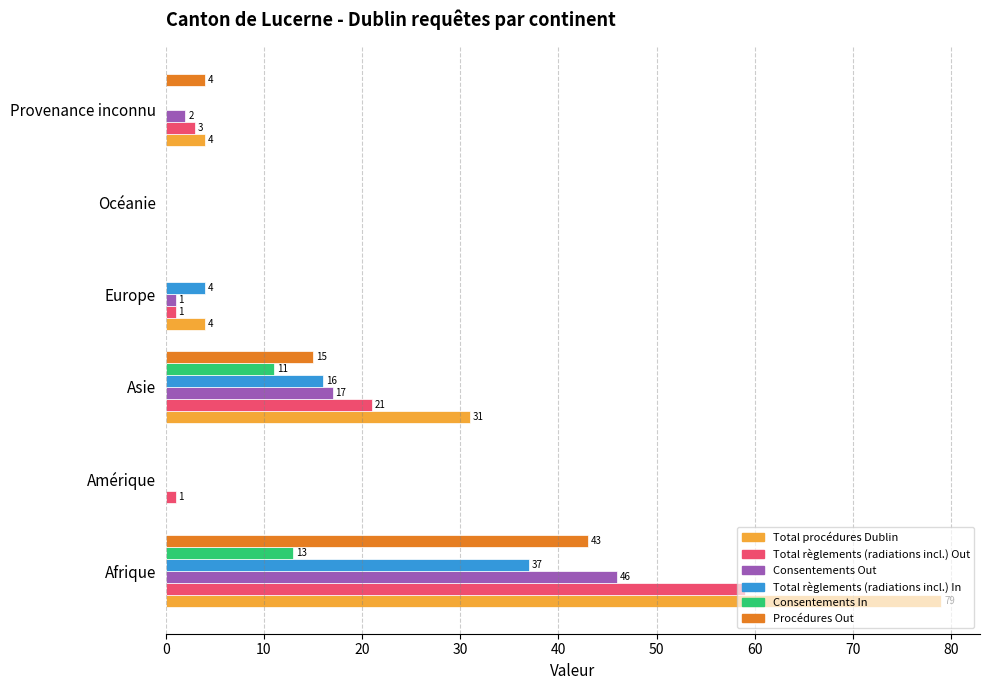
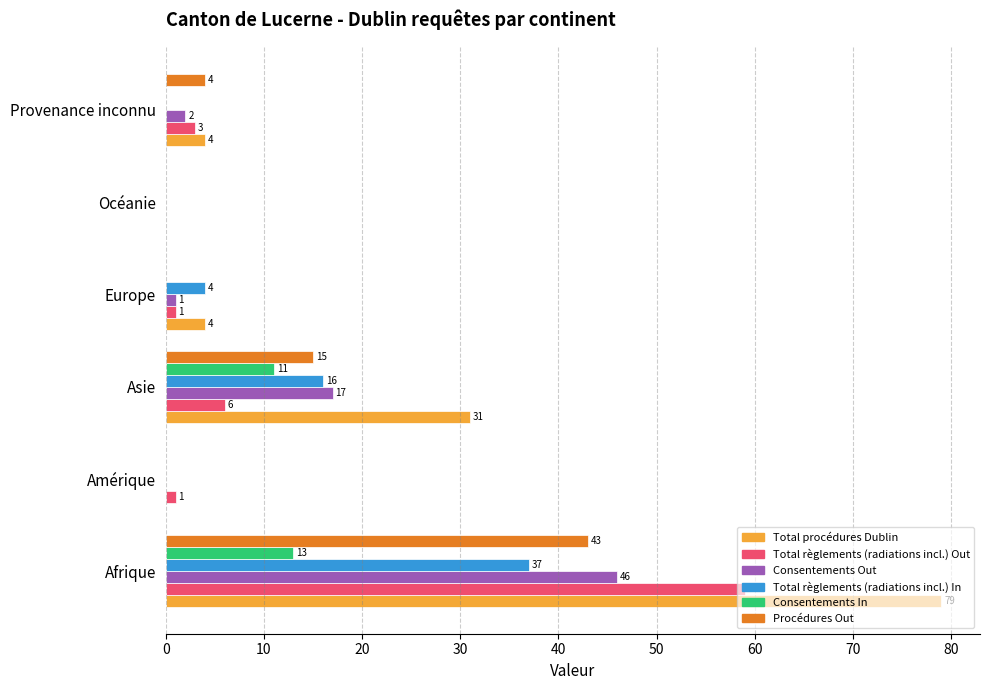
Total règlements (radiations incl.) Out, Asie: 21 -> 6
